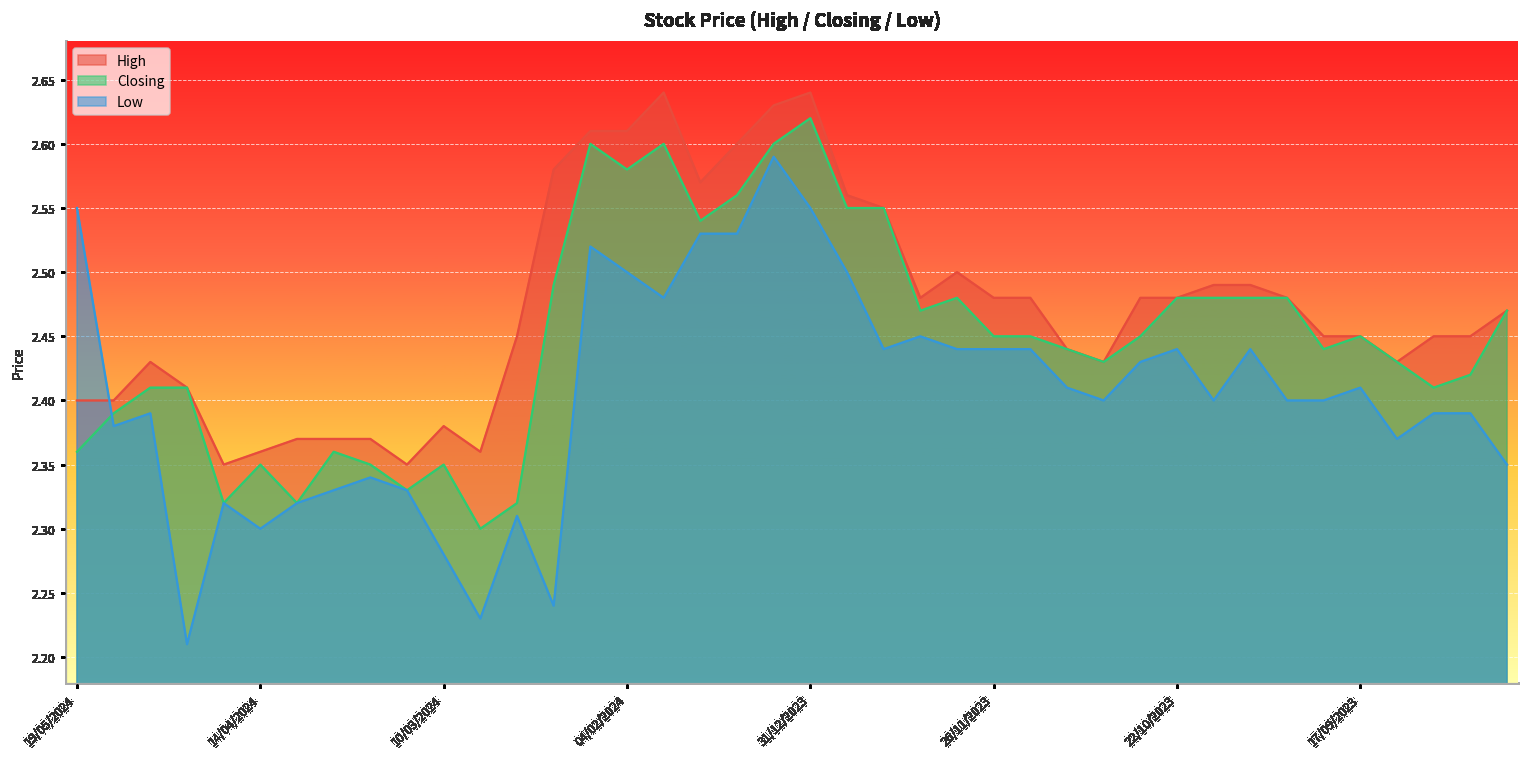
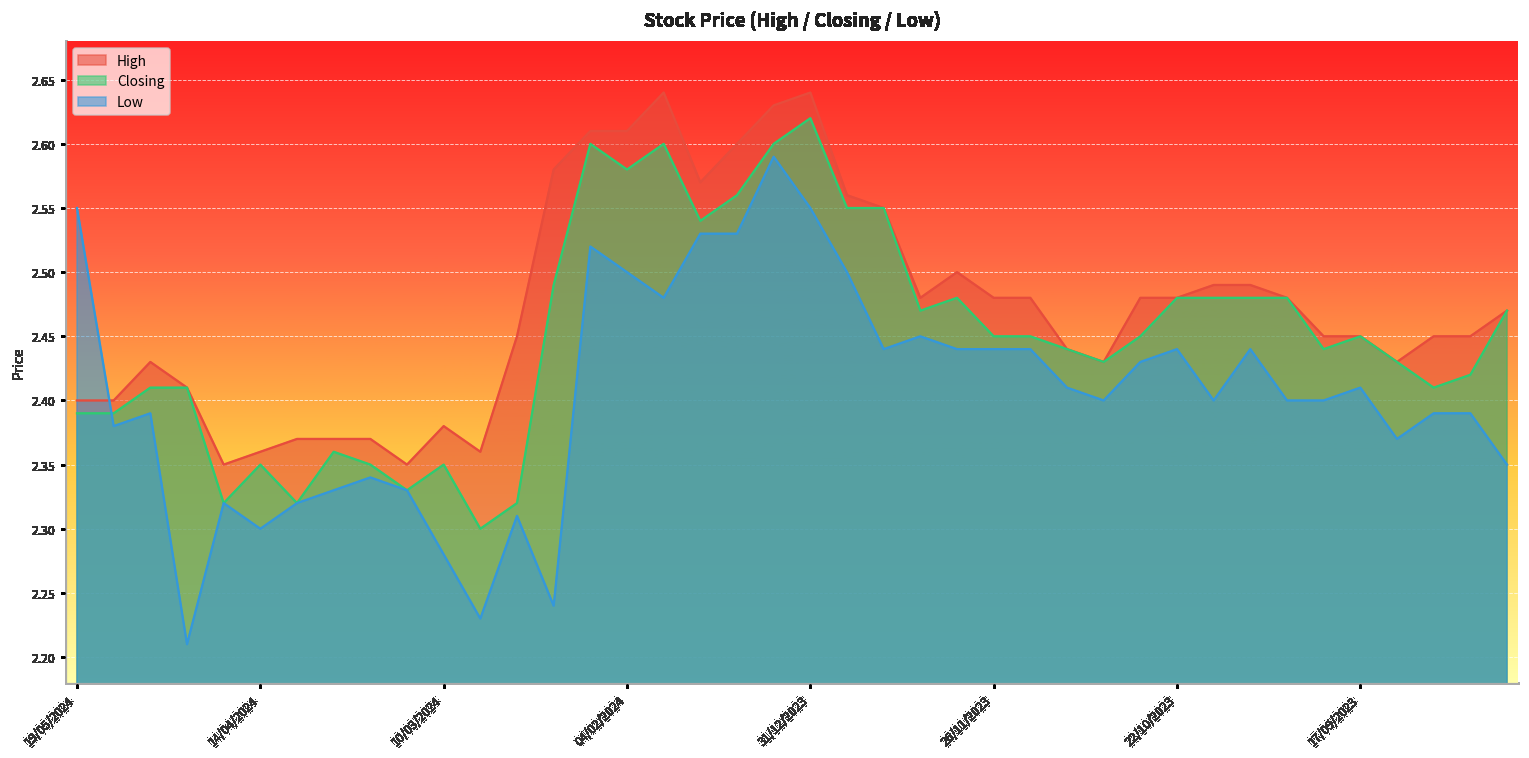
Closing, 19/05/2024: 2.36 -> 2.39
